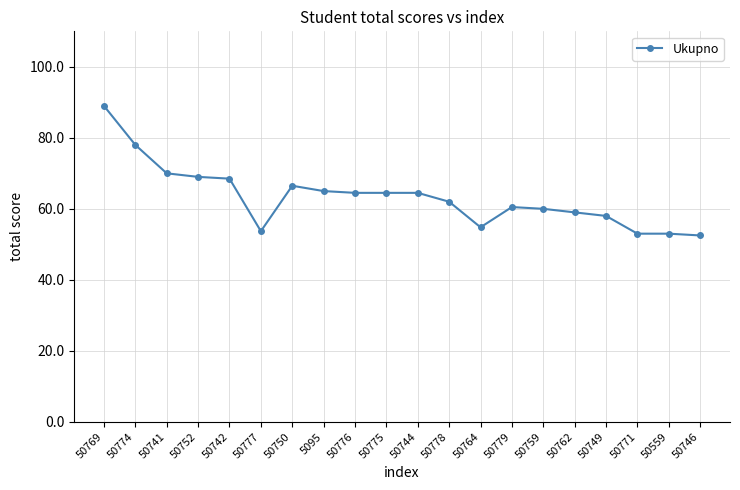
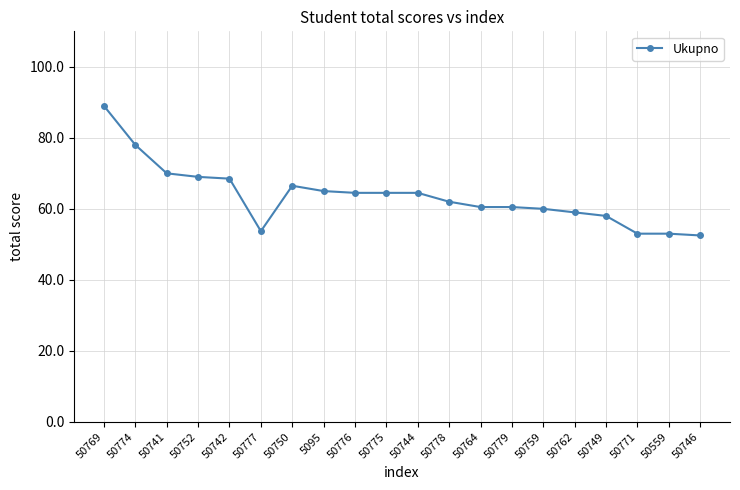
50764: 55 -> 61
